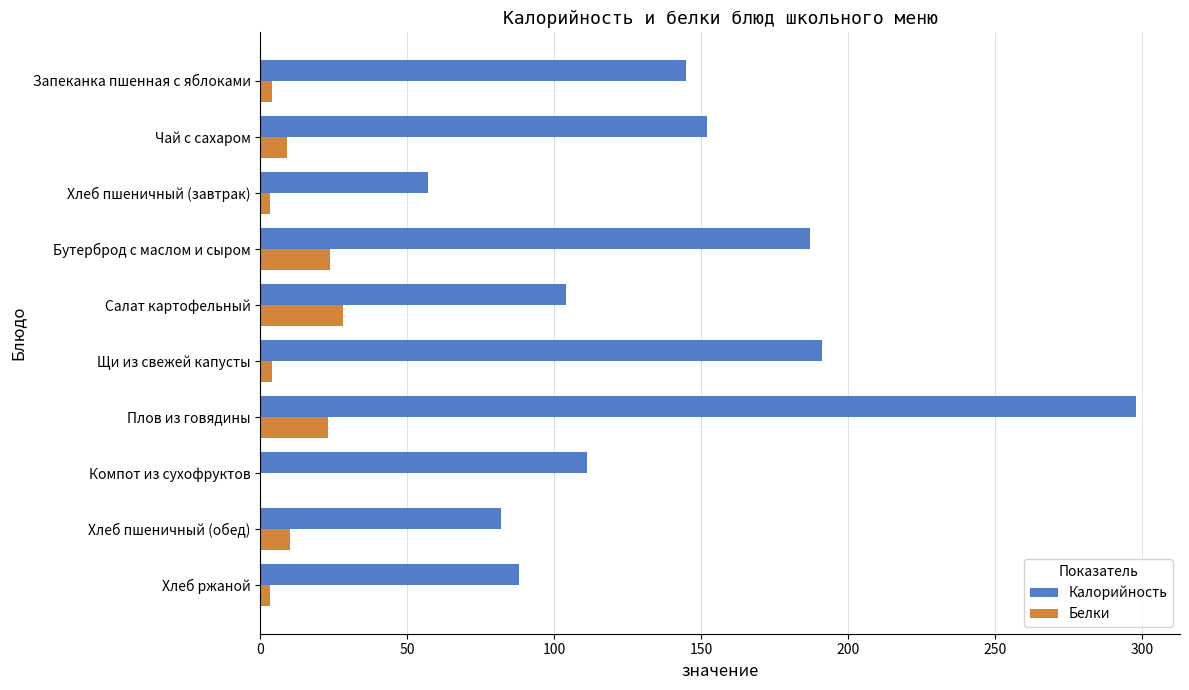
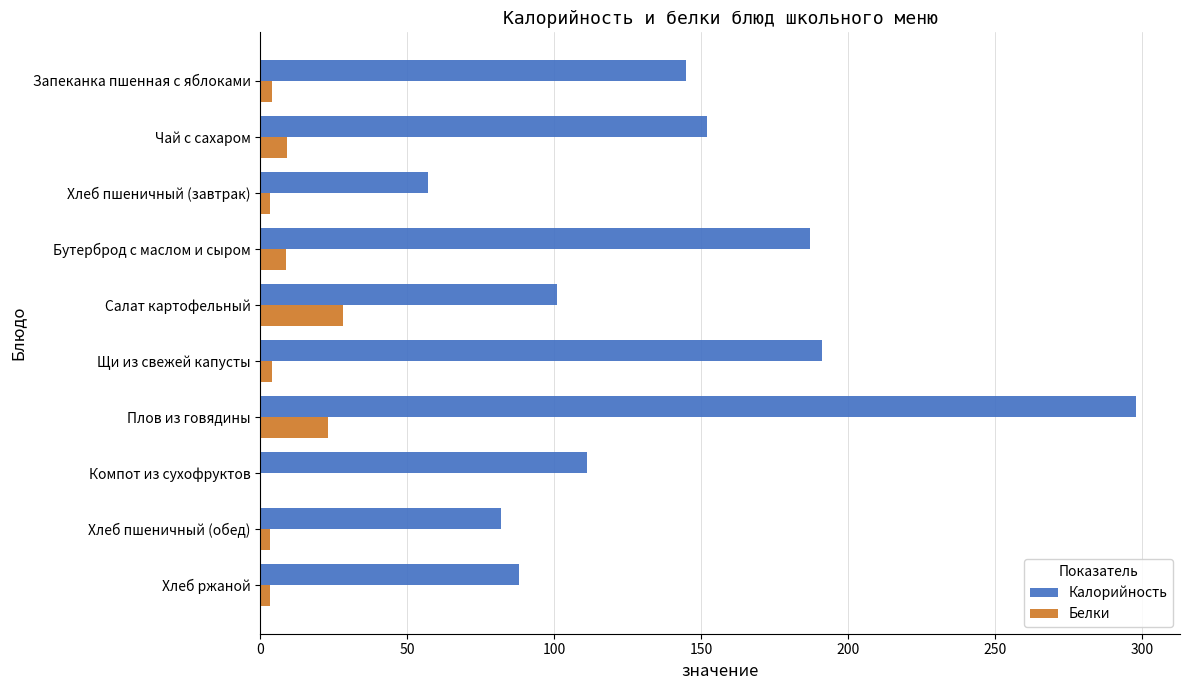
Белки, Бутерброд с маслом и сыром: 24 -> 9
Калорийность, Салат картофельный: 104 -> 101
Белки, Хлеб пшеничный (обед): 10 -> 3
